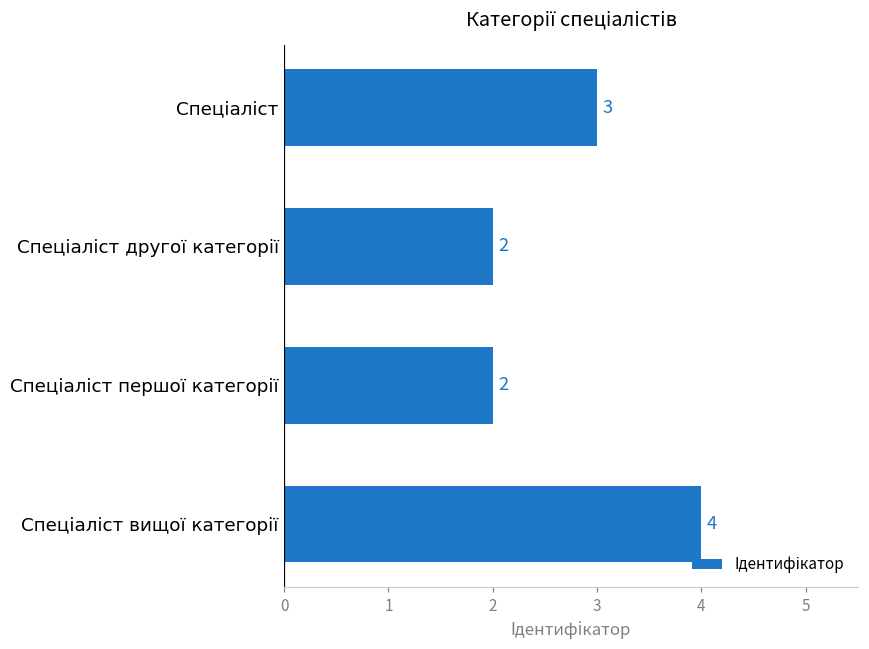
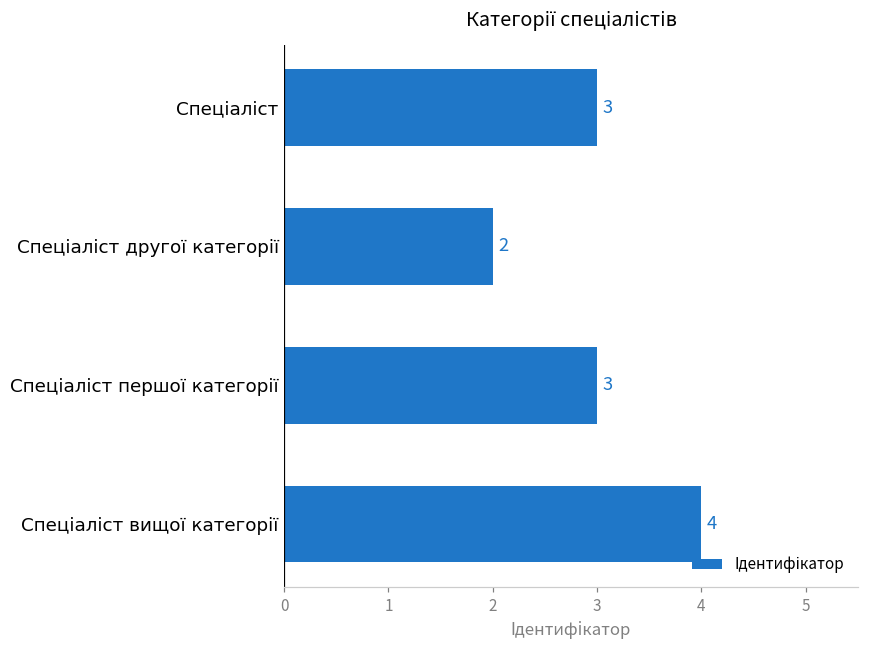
Спеціаліст першої категорії: 2 -> 3
